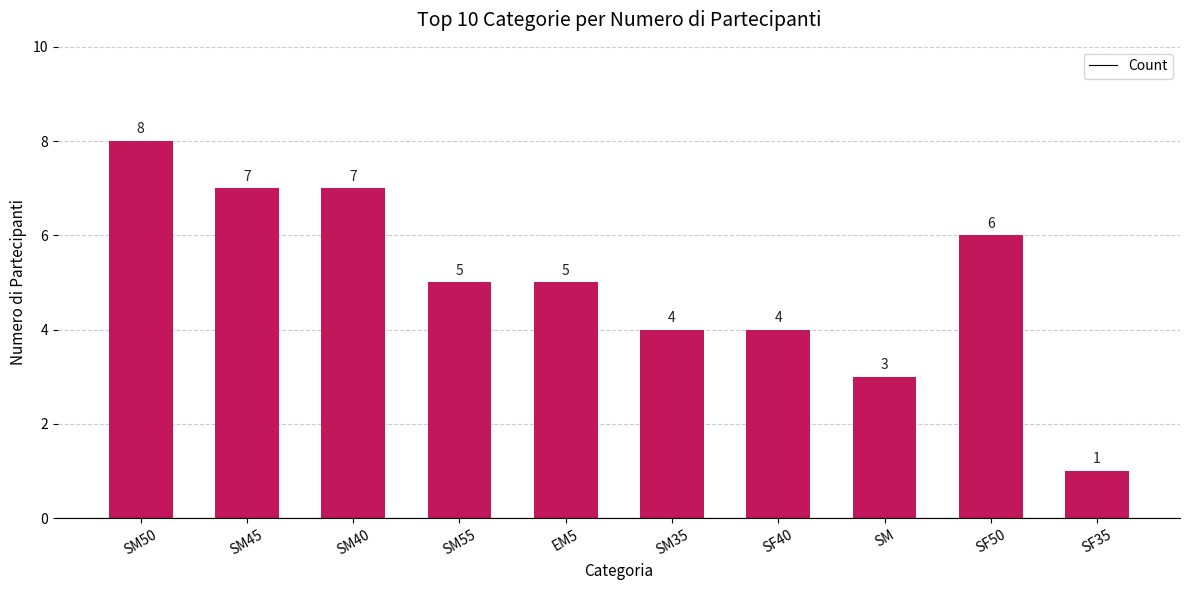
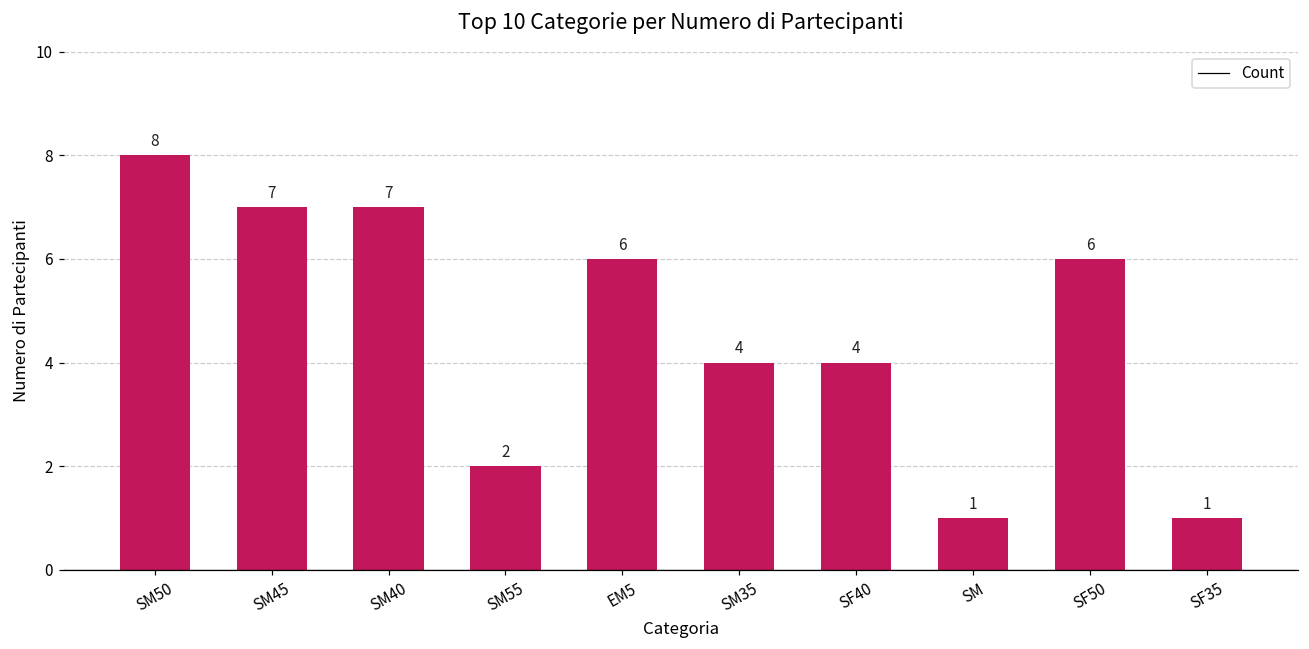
SM55: 5 -> 2
EM5: 5 -> 6
SM: 3 -> 1
